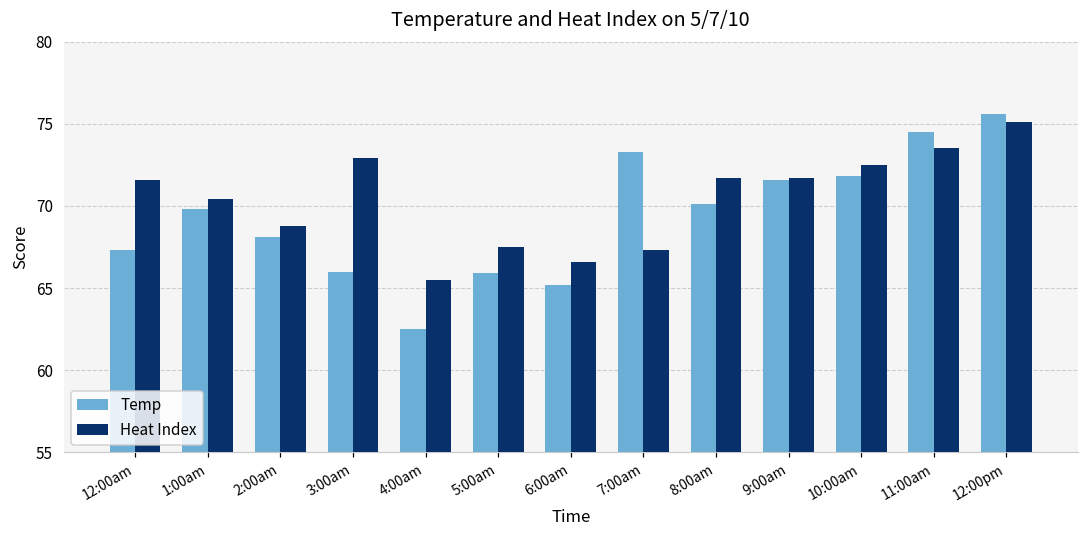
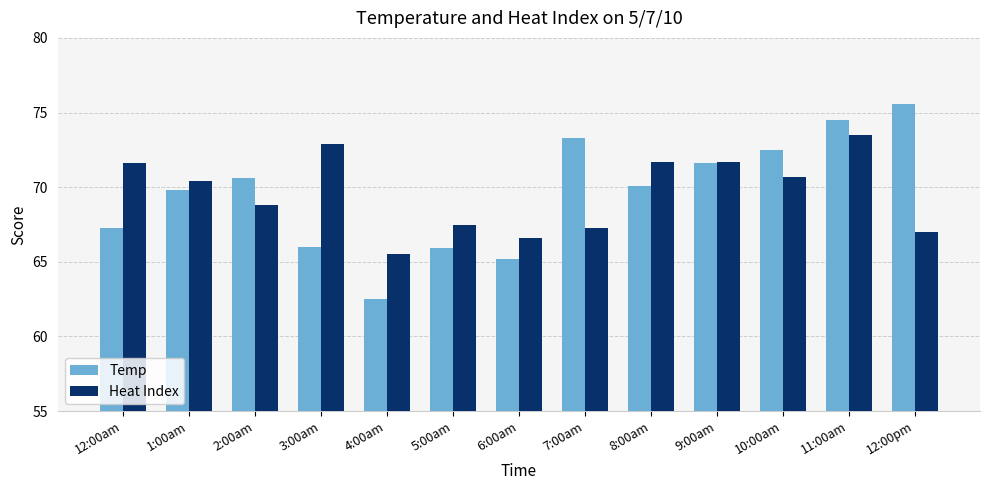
Temp, 2:00am: 68.1 -> 70.6
Temp, 10:00am: 71.8 -> 72.5
Heat Index, 10:00am: 72.5 -> 70.7
Heat Index, 12:00pm: 75.1 -> 67.0
